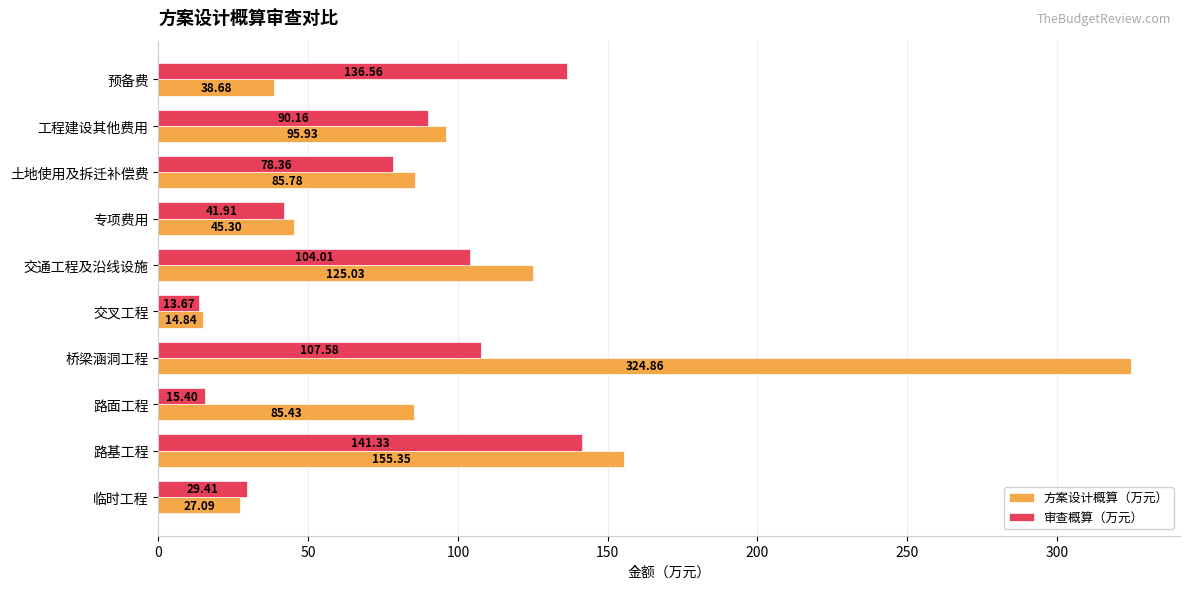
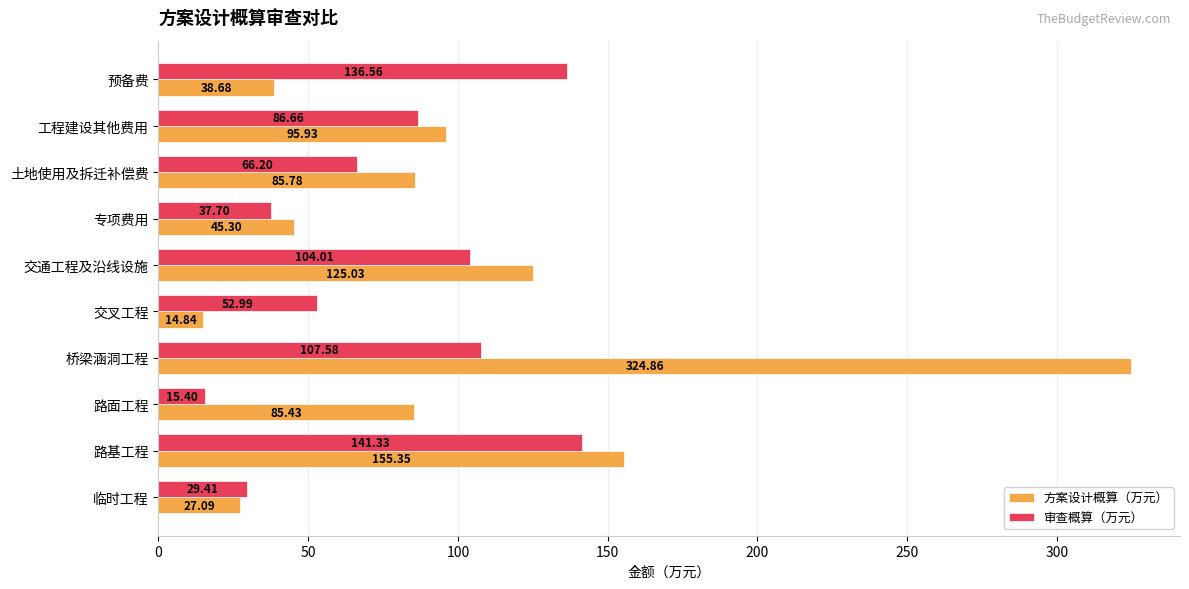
审查概算（万元）, 工程建设其他费用: 90.16 -> 86.66
审查概算（万元）, 土地使用及拆迁补偿费: 78.36 -> 66.20
审查概算（万元）, 专项费用: 41.91 -> 37.70
审查概算（万元）, 交叉工程: 13.67 -> 52.99
